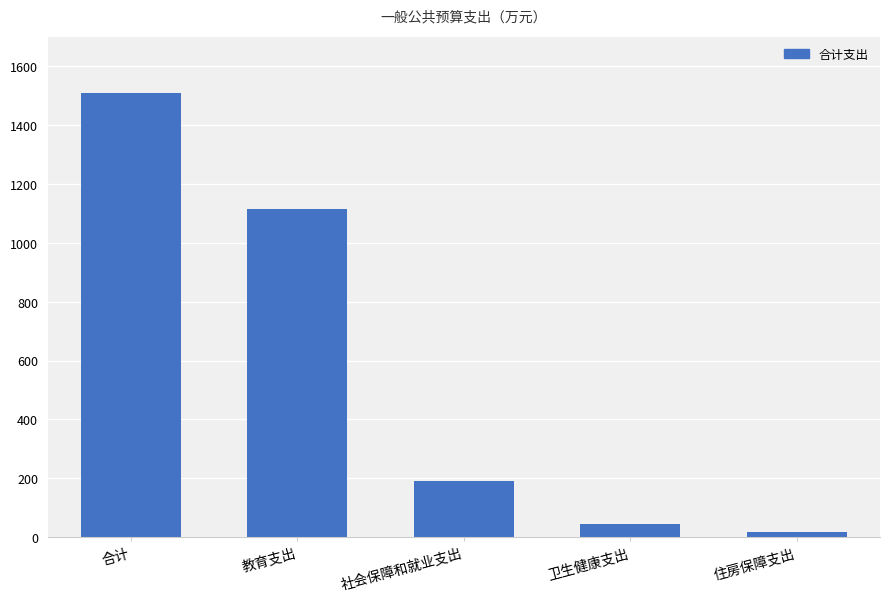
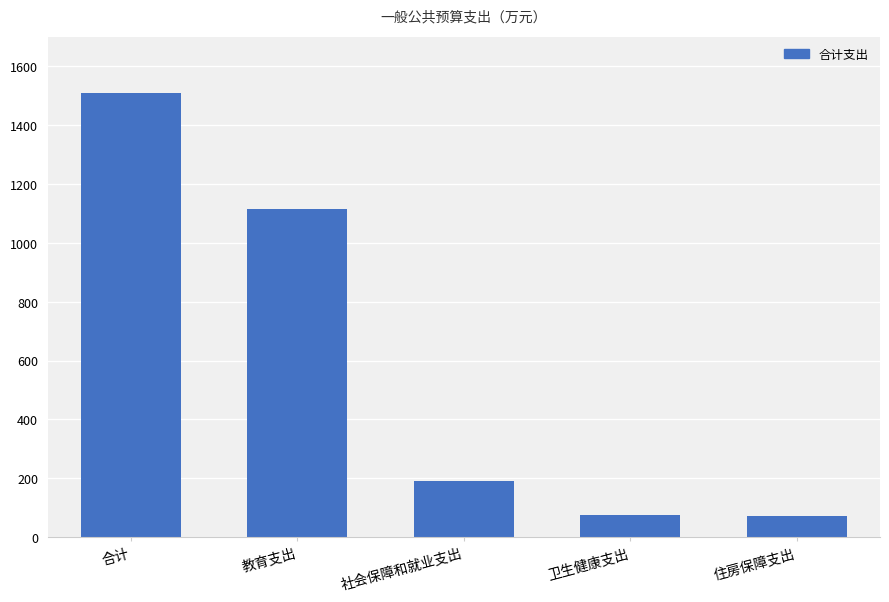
卫生健康支出: 50 -> 70
住房保障支出: 20 -> 70
